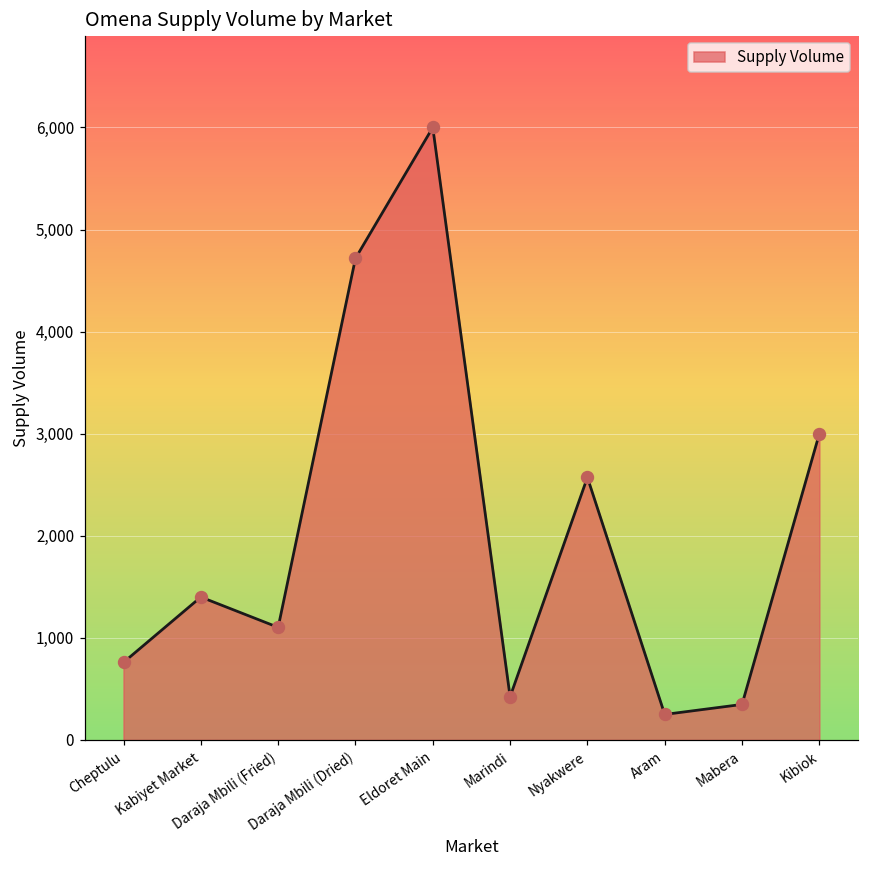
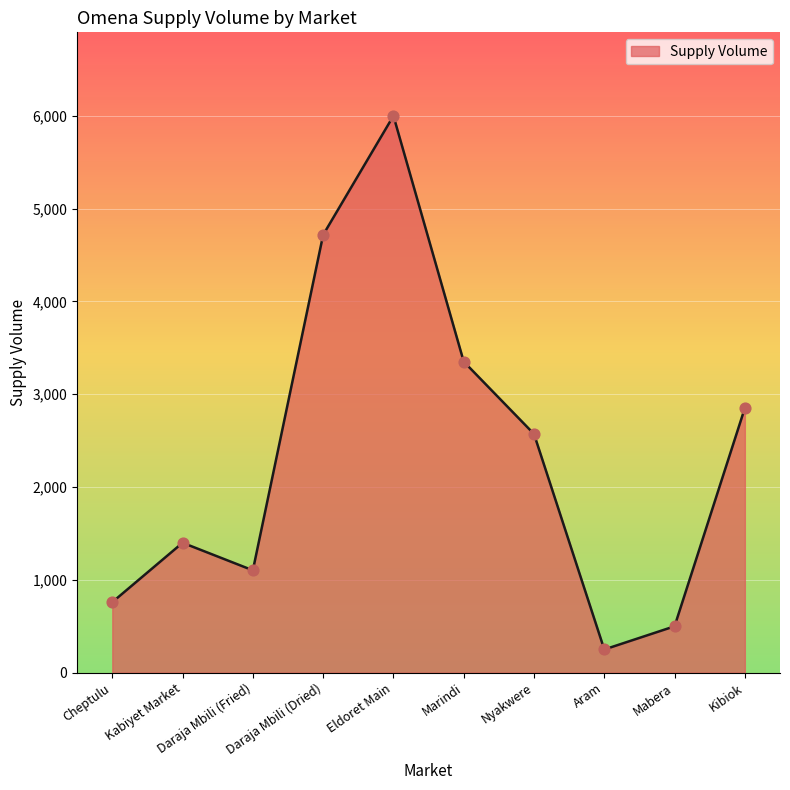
Marindi: 400 -> 3,400
Mabera: 300 -> 500
Kibiok: 3,000 -> 2,900
